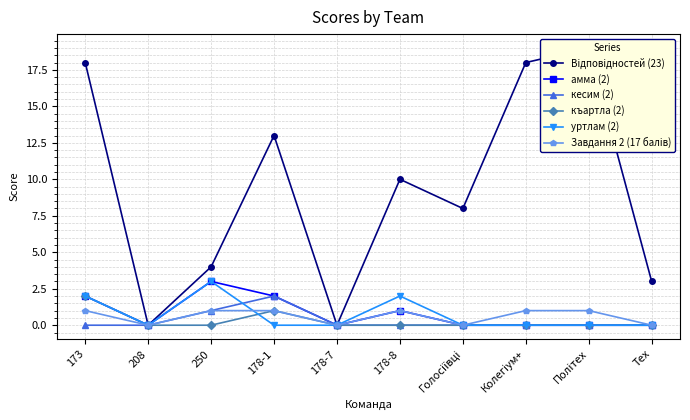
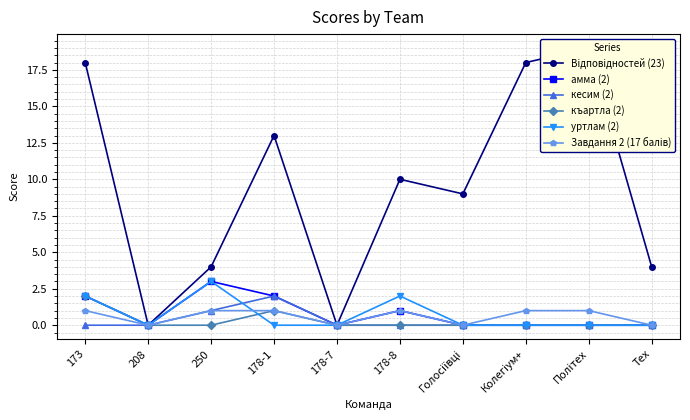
Відповідностей (23), Голосіївці: 8 -> 9
Відповідностей (23), Тех: 3 -> 4
